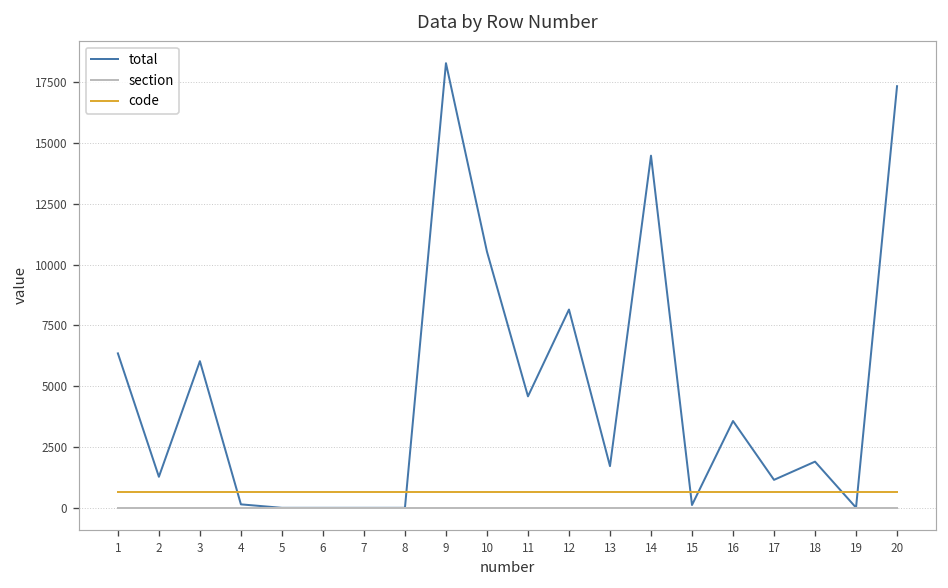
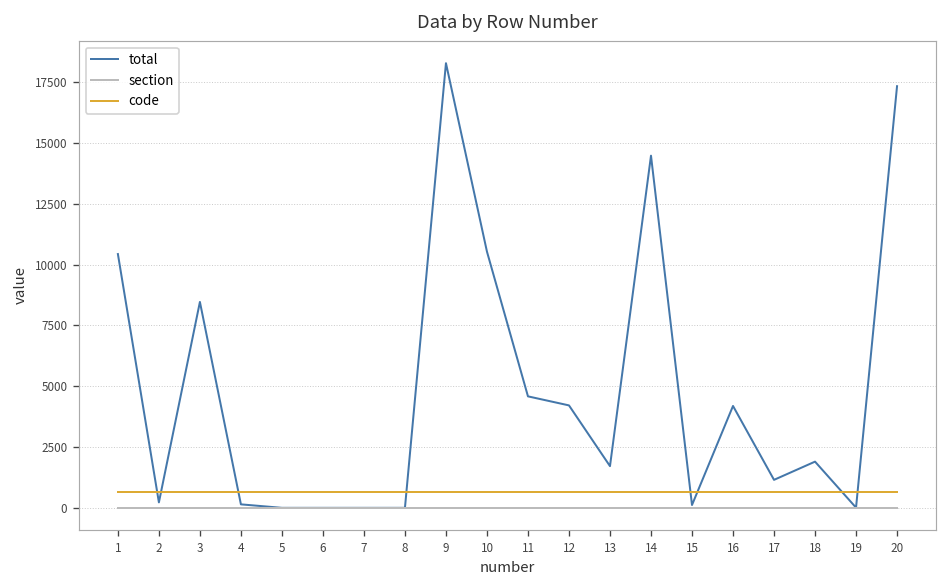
total, 1: 6400 -> 10400
total, 2: 1300 -> 200
total, 3: 6000 -> 8500
total, 12: 8200 -> 4200
total, 16: 3600 -> 4200
